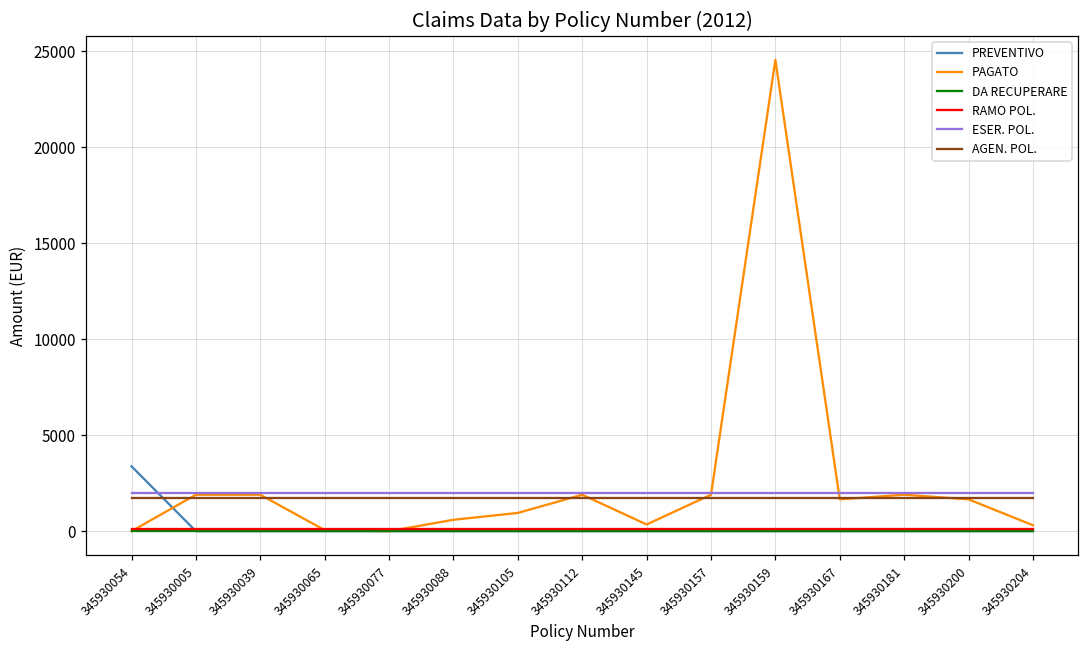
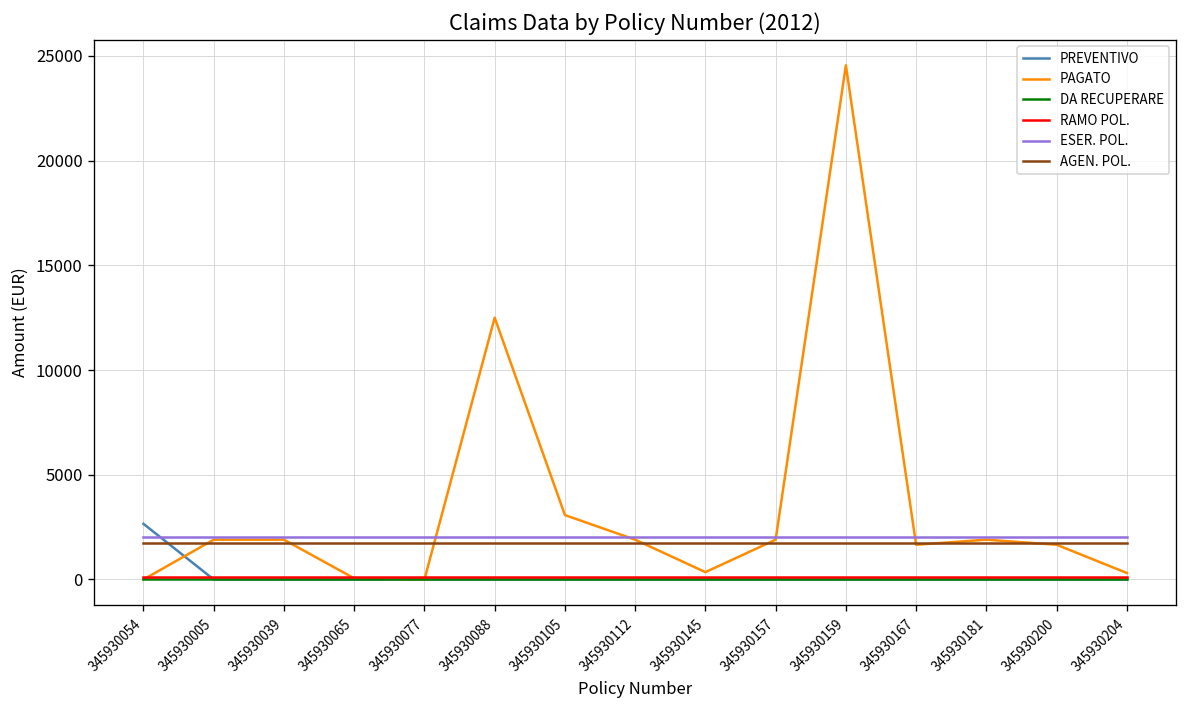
PREVENTIVO, 345930054: 3400 -> 2700
PAGATO, 345930088: 600 -> 12500
PAGATO, 345930105: 1000 -> 3100
